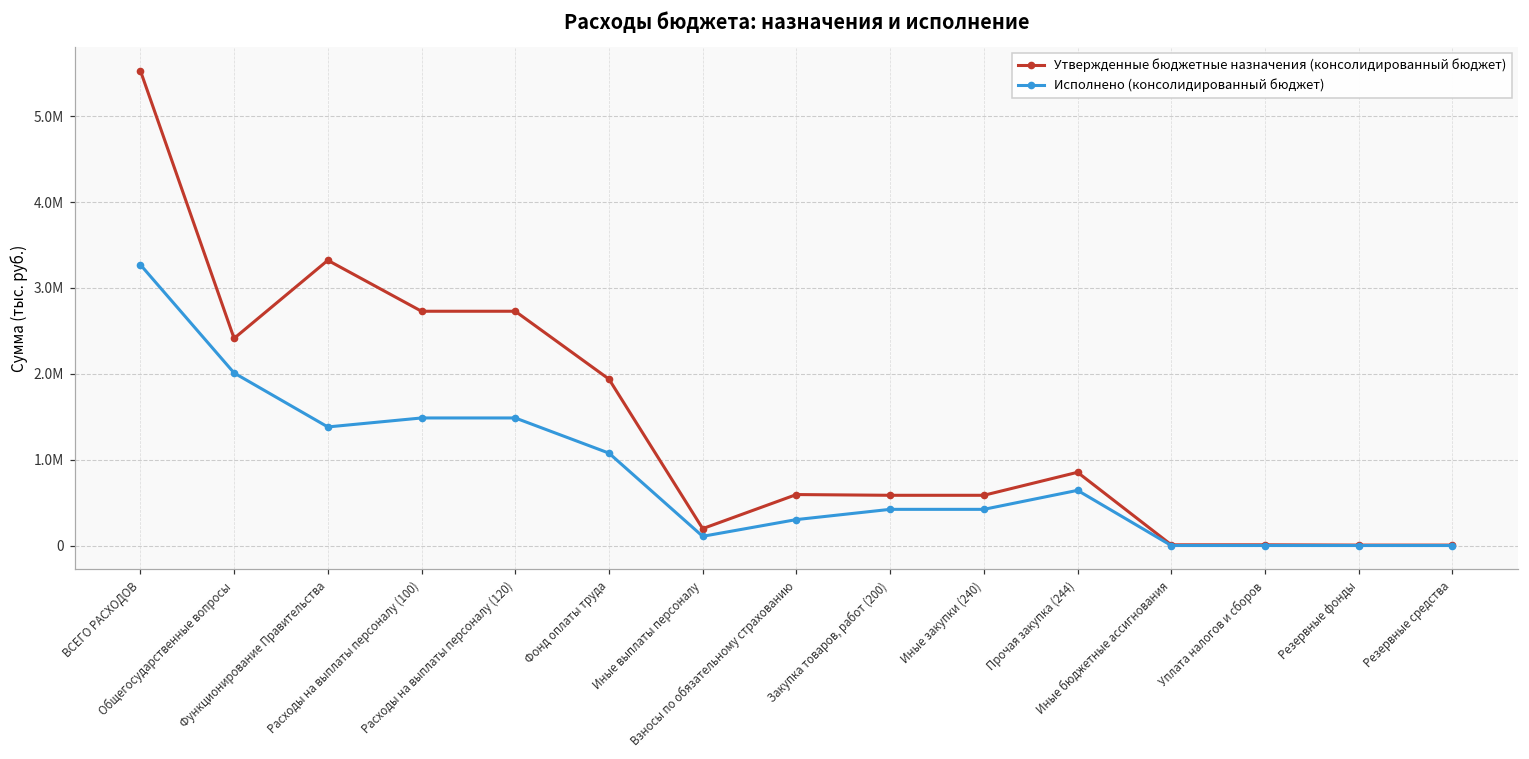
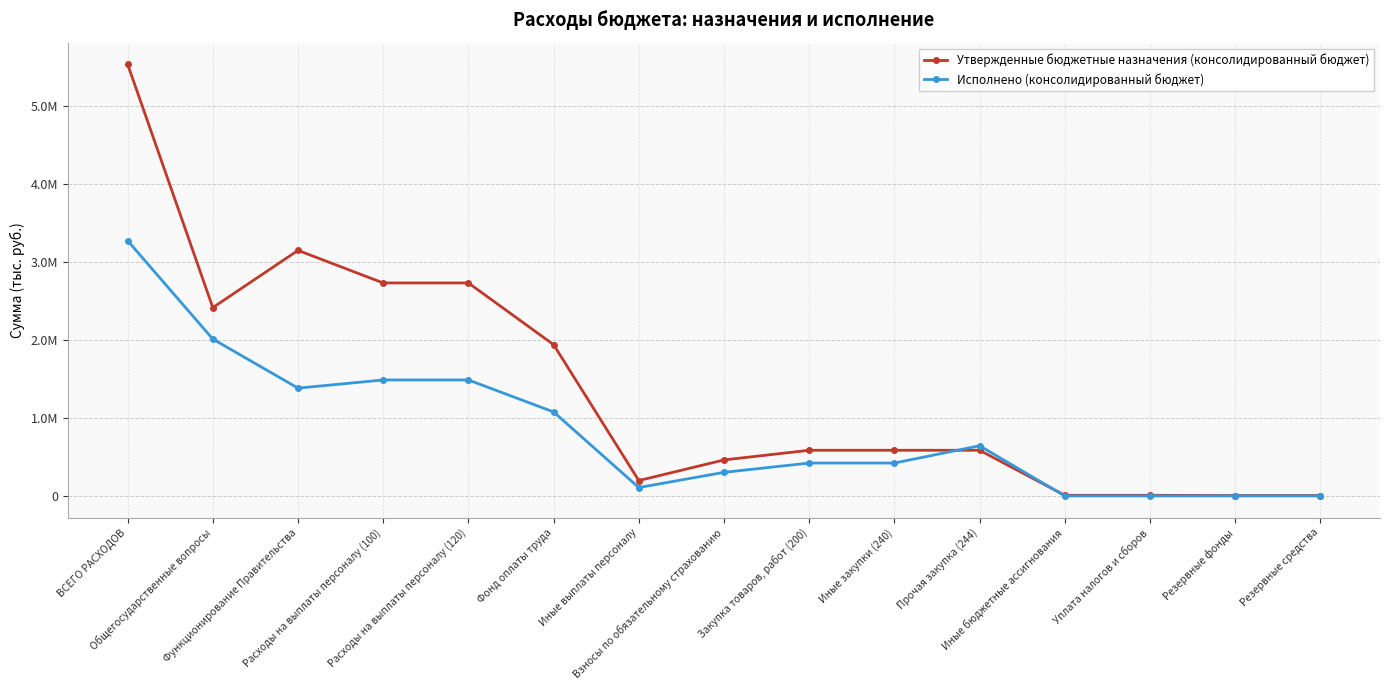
Утвержденные бюджетные назначения (консолидированный бюджет), Функционирование Правительства: 3300000 -> 3100000
Утвержденные бюджетные назначения (консолидированный бюджет), Взносы по обязательному страхованию: 600000 -> 500000
Утвержденные бюджетные назначения (консолидированный бюджет), Прочая закупка (244): 900000 -> 600000
